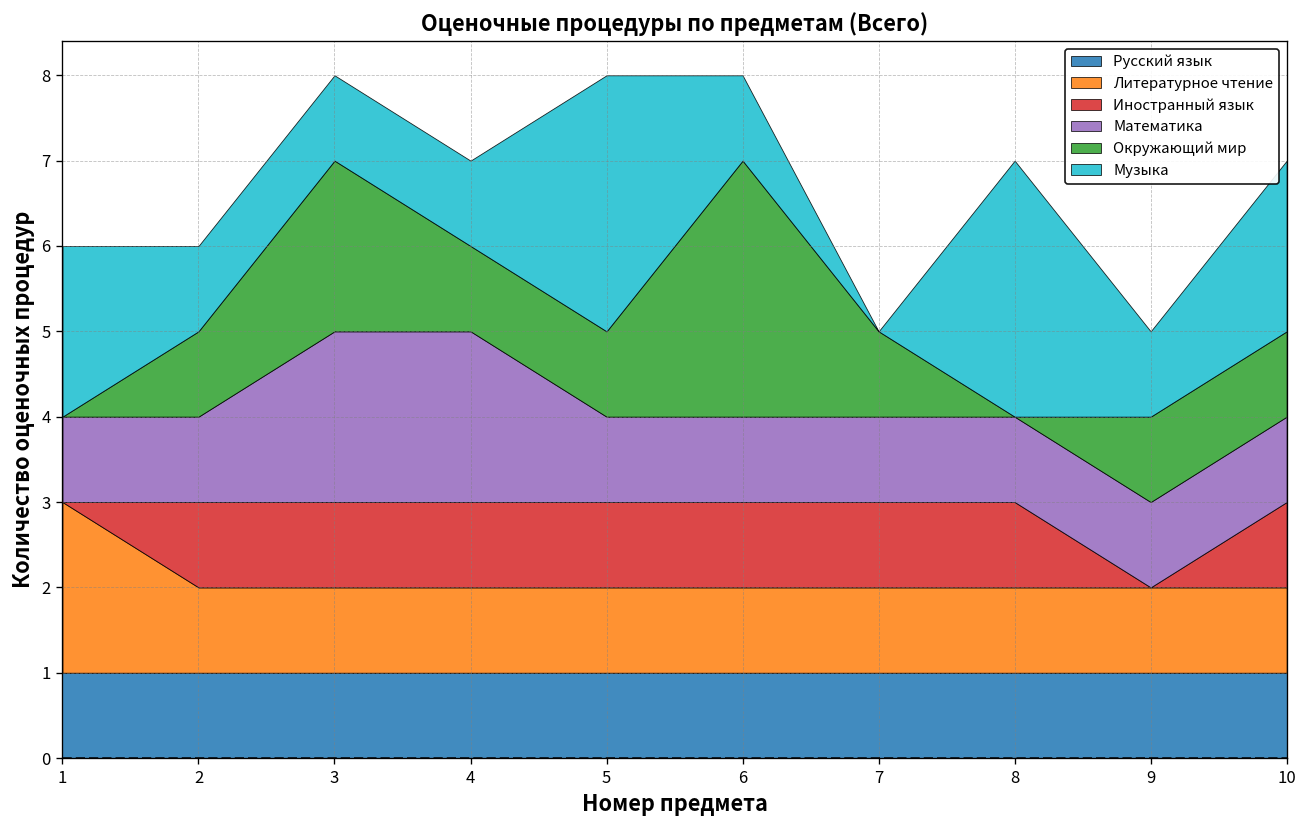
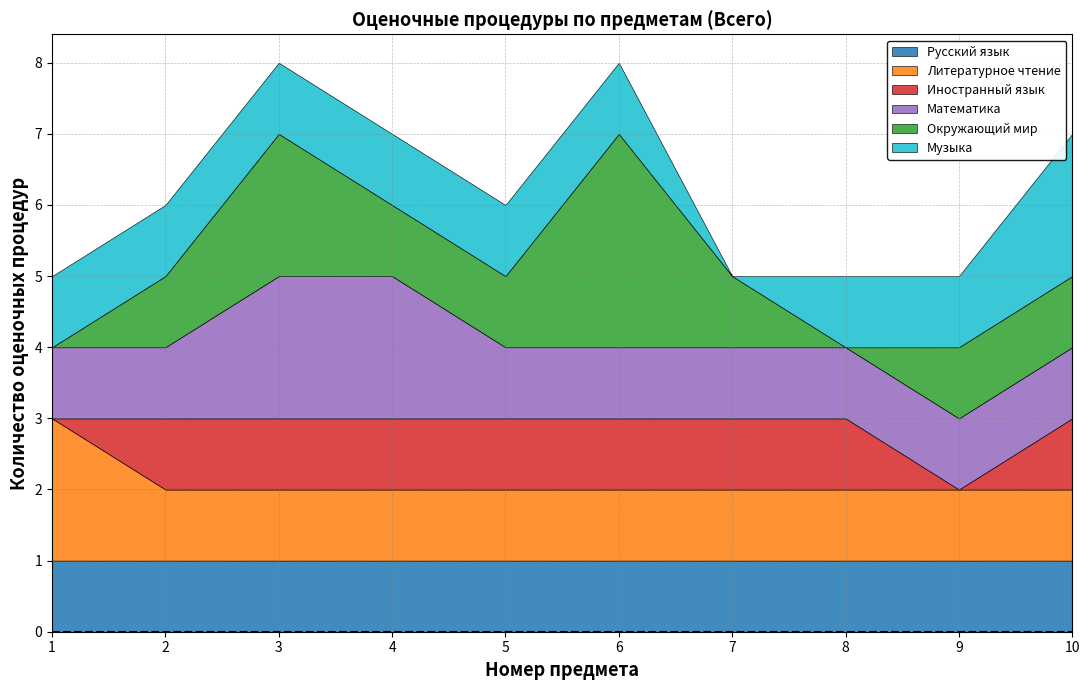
Музыка, 1: 2 -> 1
Музыка, 5: 3 -> 1
Музыка, 8: 3 -> 1
